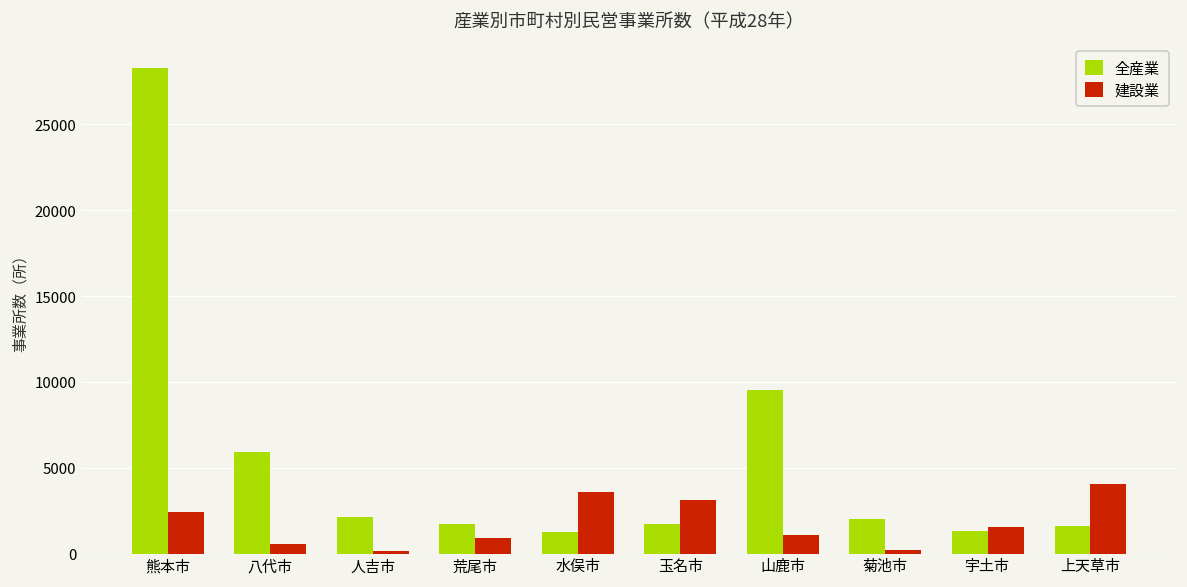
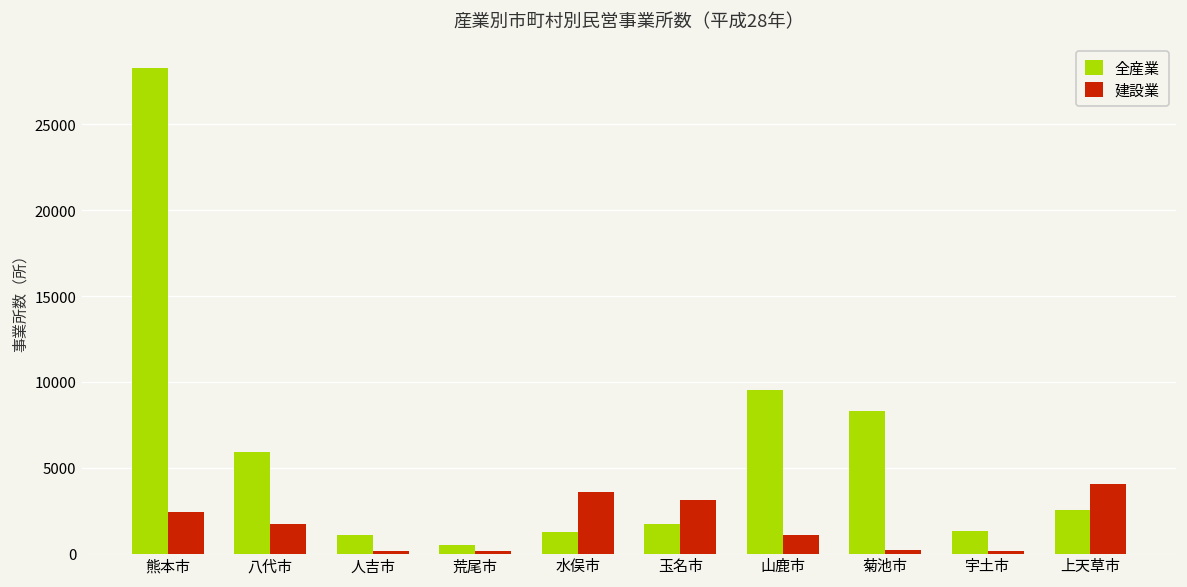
建設業, 八代市: 600 -> 1700
全産業, 人吉市: 2100 -> 1100
全産業, 荒尾市: 1700 -> 500
建設業, 荒尾市: 900 -> 200
全産業, 菊池市: 2000 -> 8300
建設業, 宇土市: 1500 -> 200
全産業, 上天草市: 1600 -> 2600
